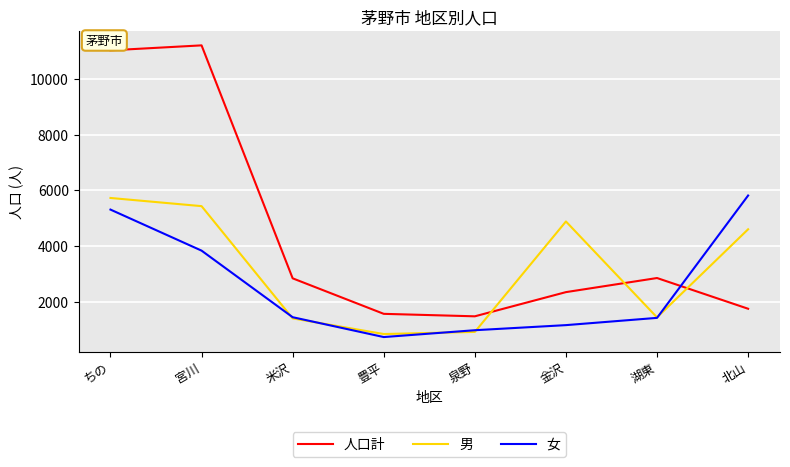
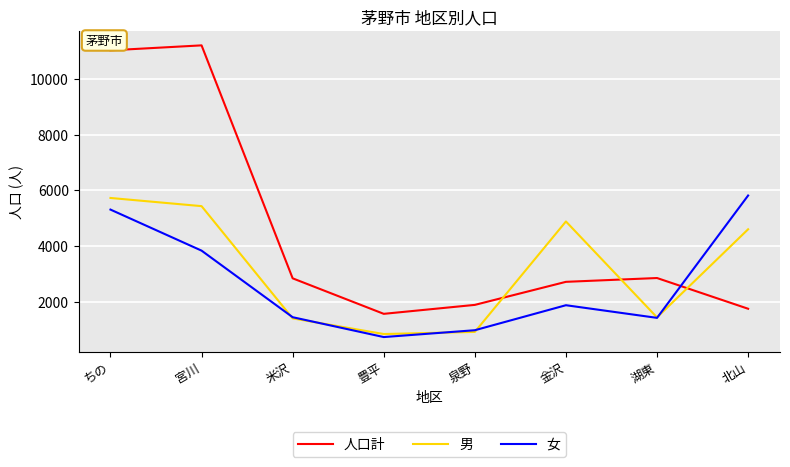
人口計, 泉野: 1500 -> 1900
人口計, 金沢: 2300 -> 2700
女, 金沢: 1200 -> 1900
